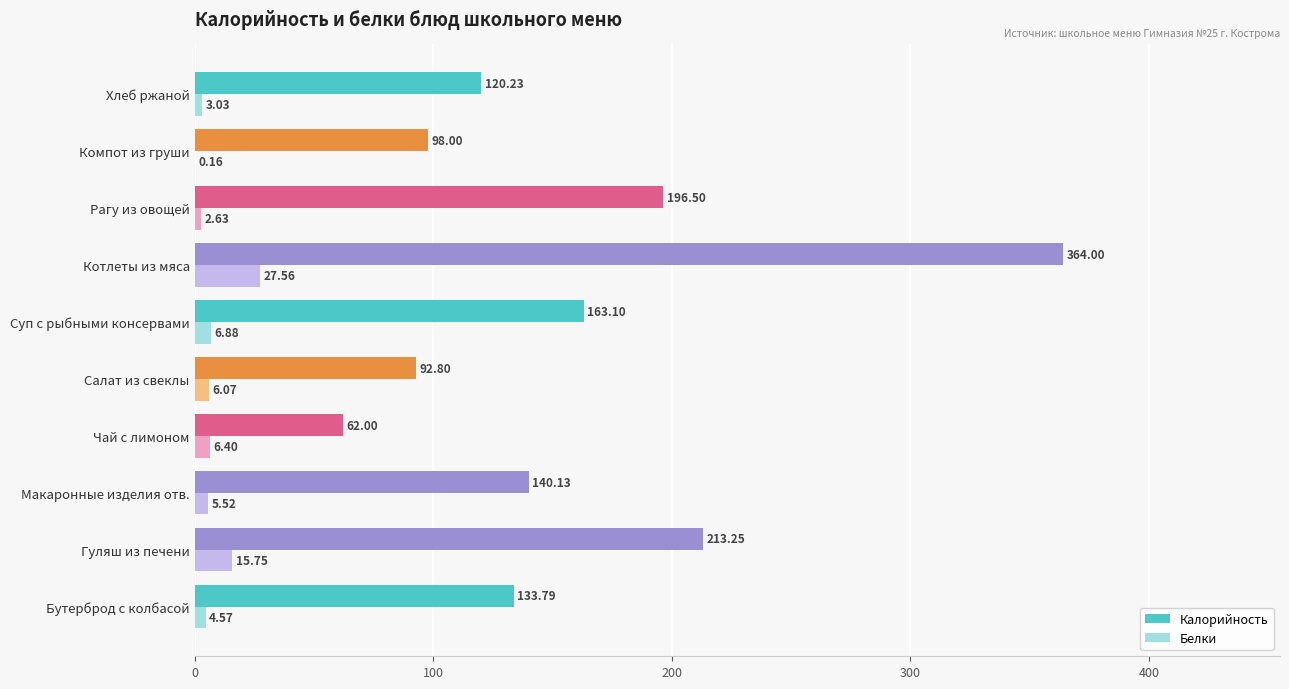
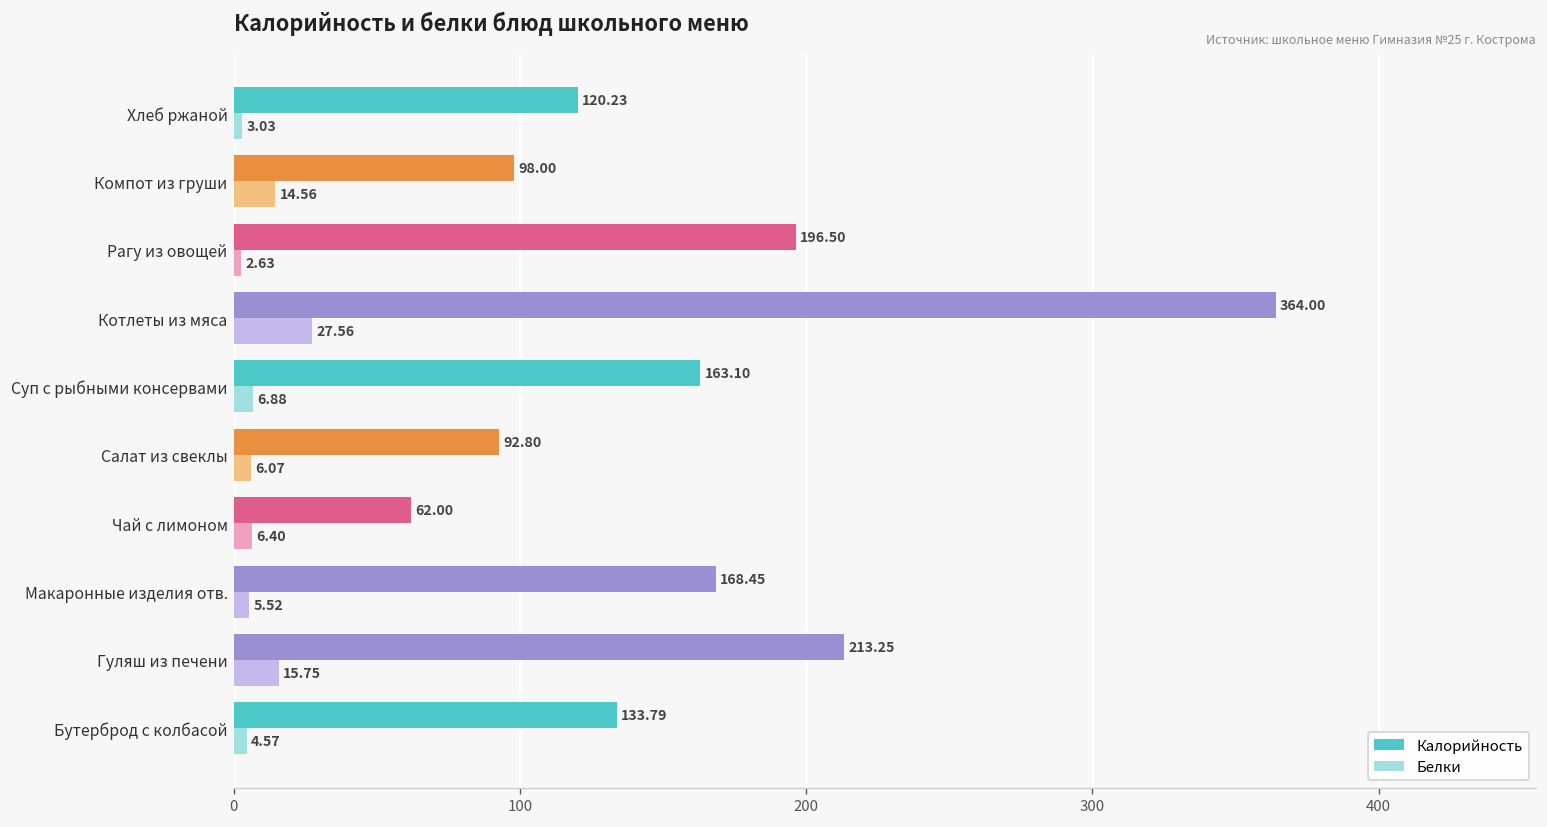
Белки, Компот из груши: 0.16 -> 14.56
Калорийность, Макаронные изделия отв.: 140.13 -> 168.45
